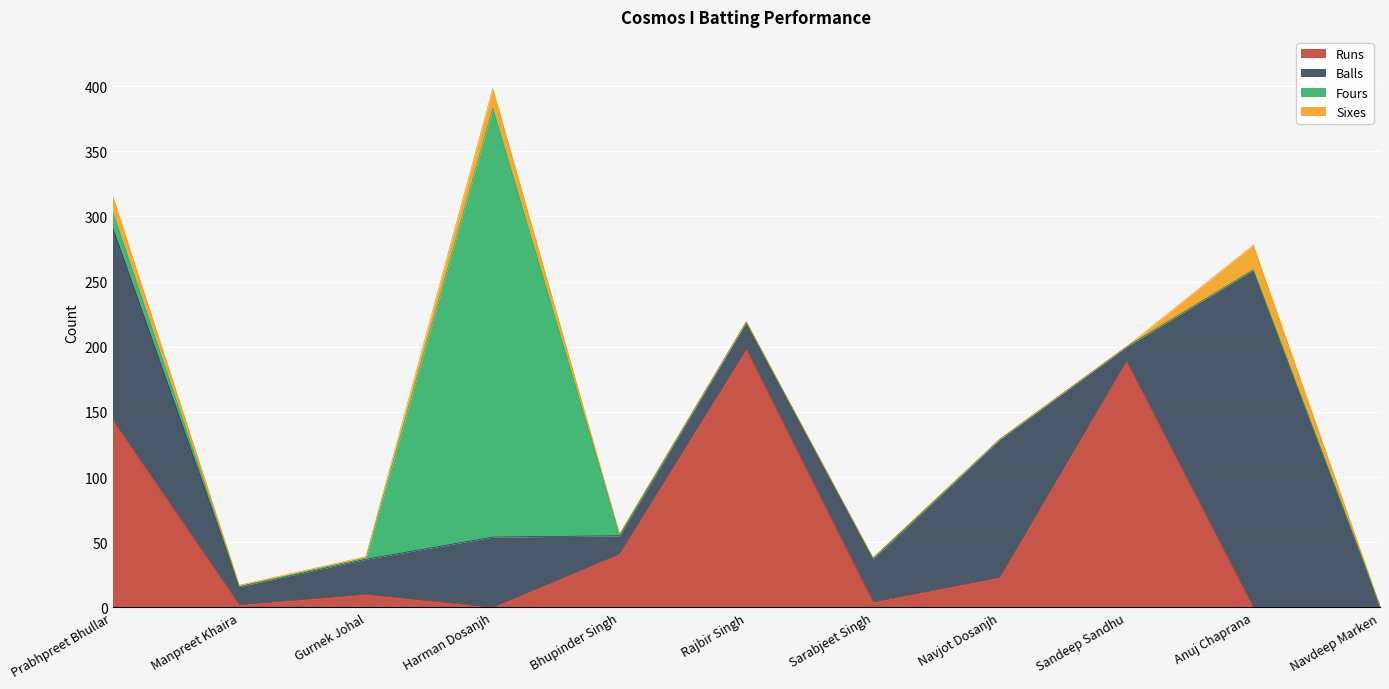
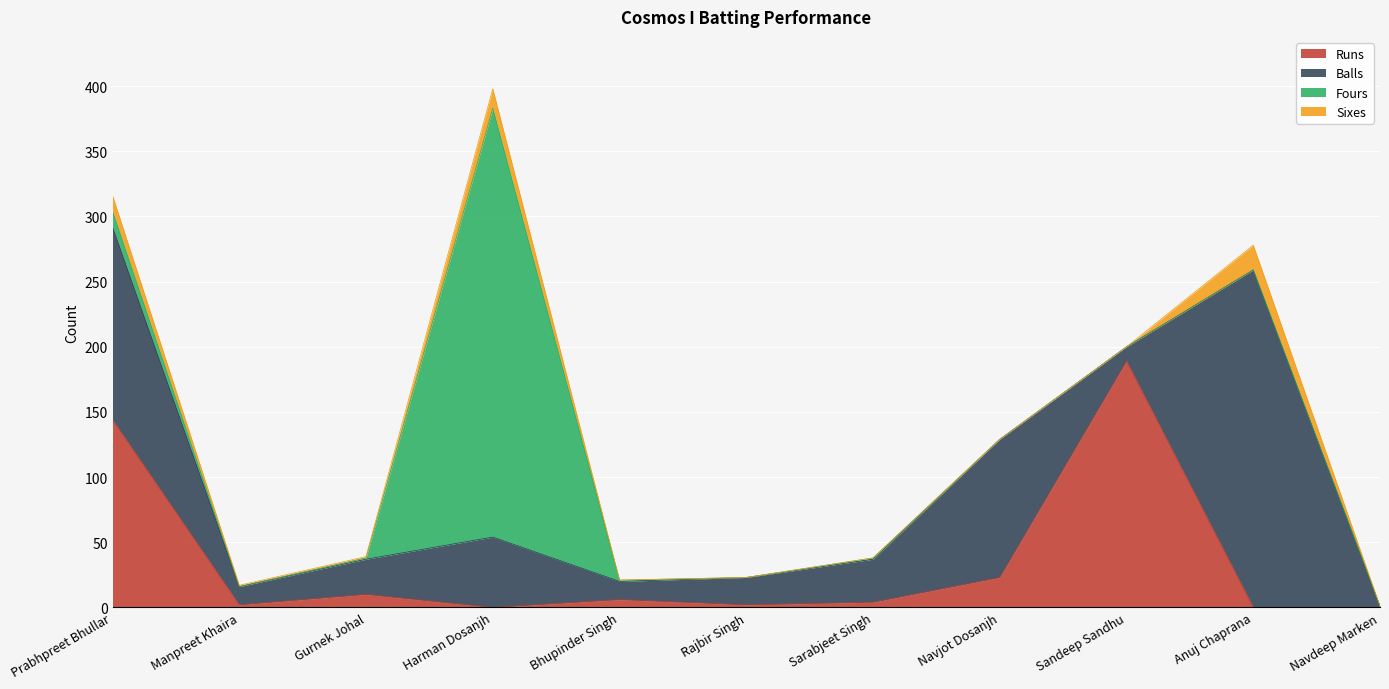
Runs, Bhupinder Singh: 41 -> 6
Runs, Rajbir Singh: 198 -> 2
